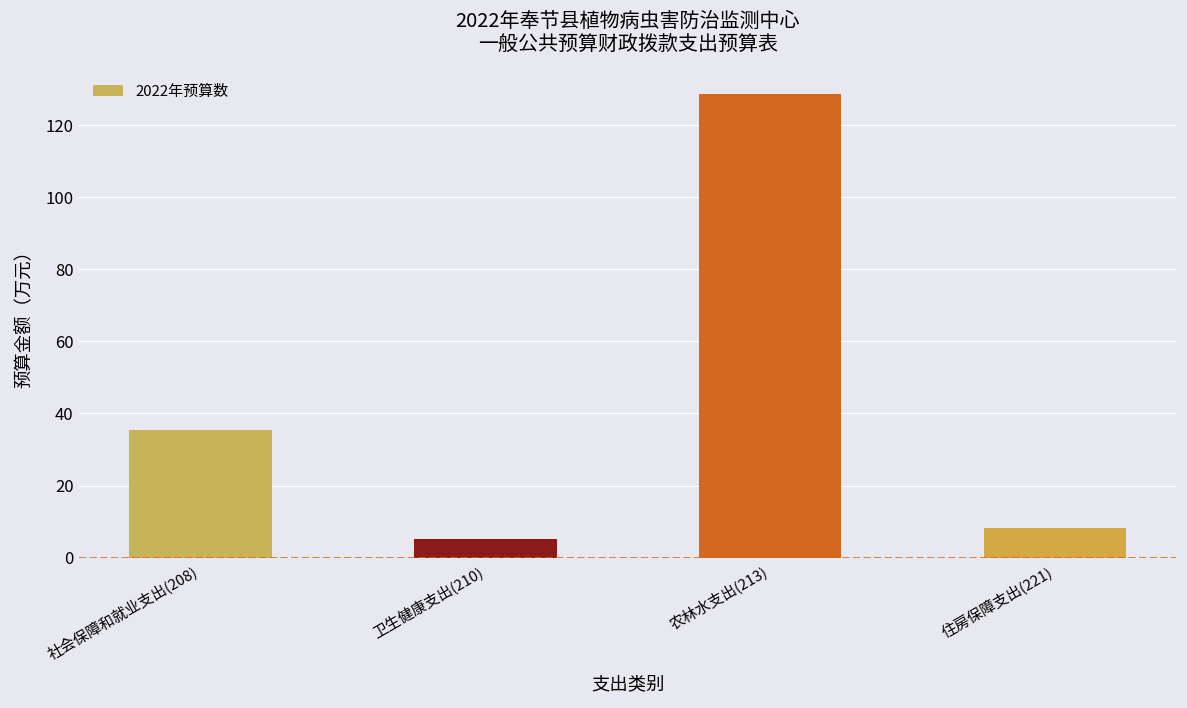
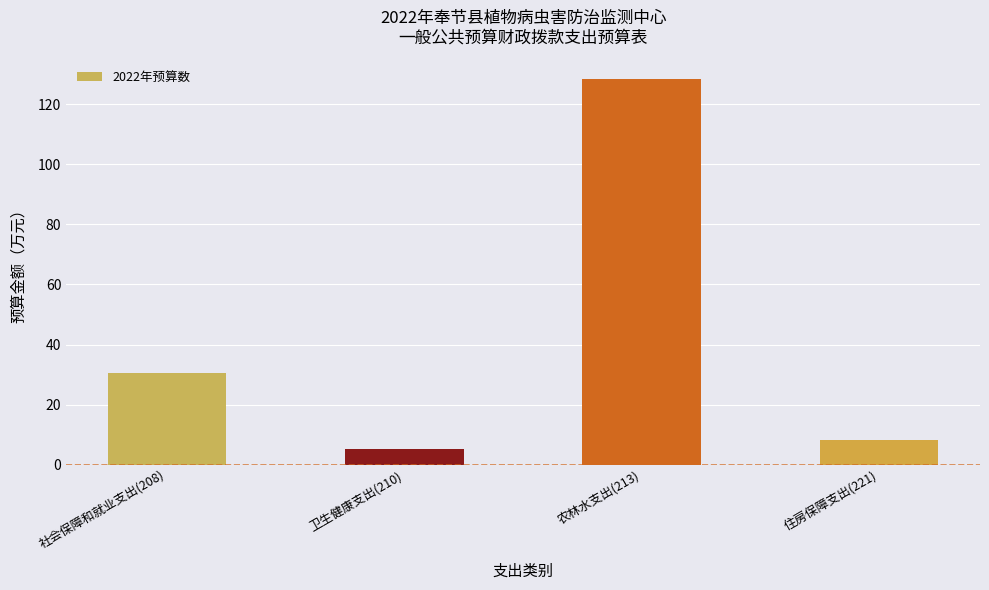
社会保障和就业支出(208): 35 -> 31
